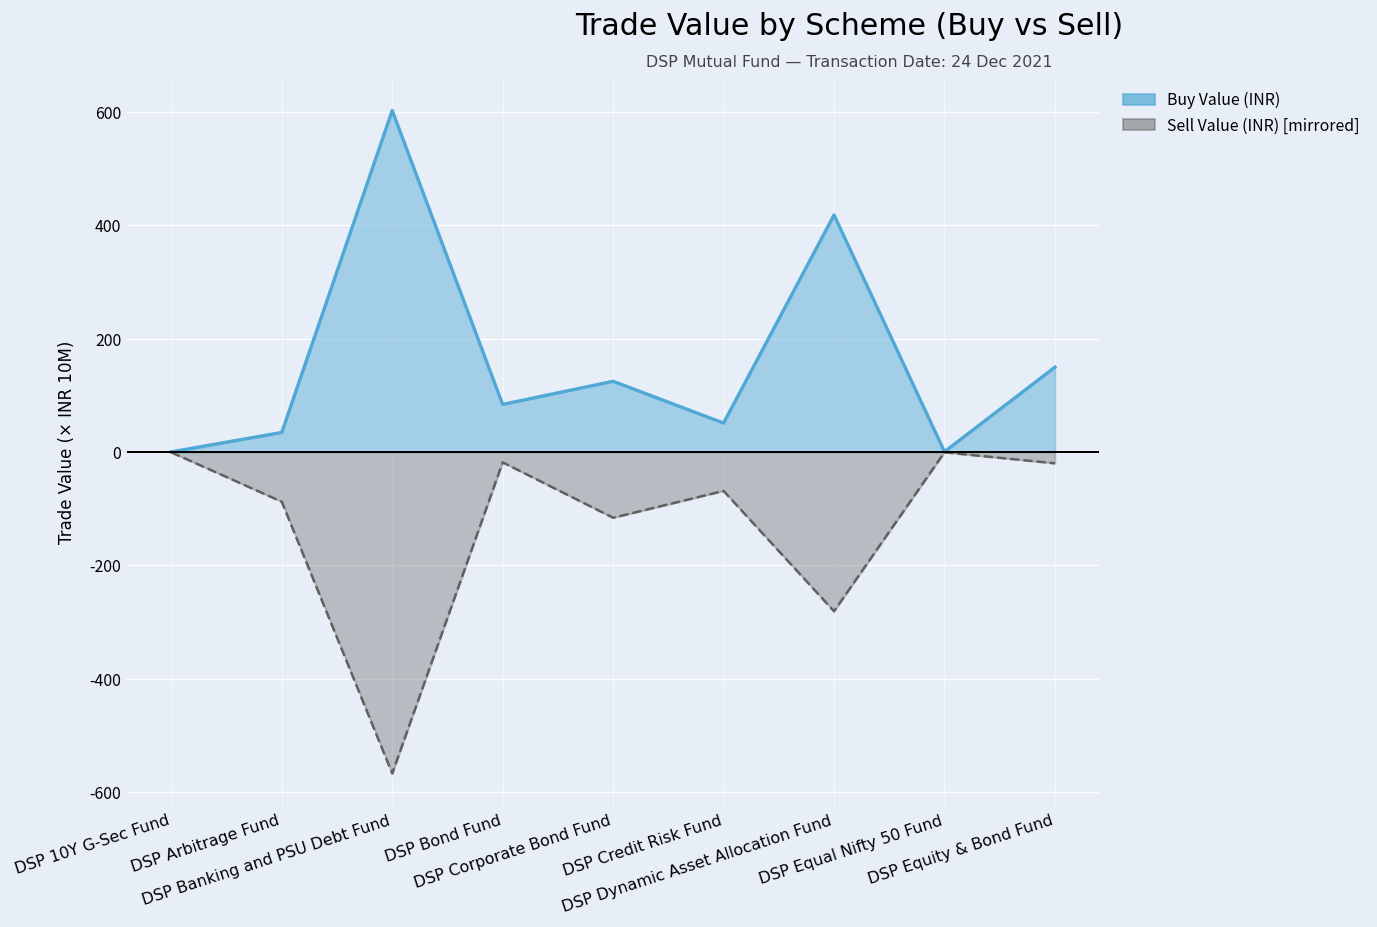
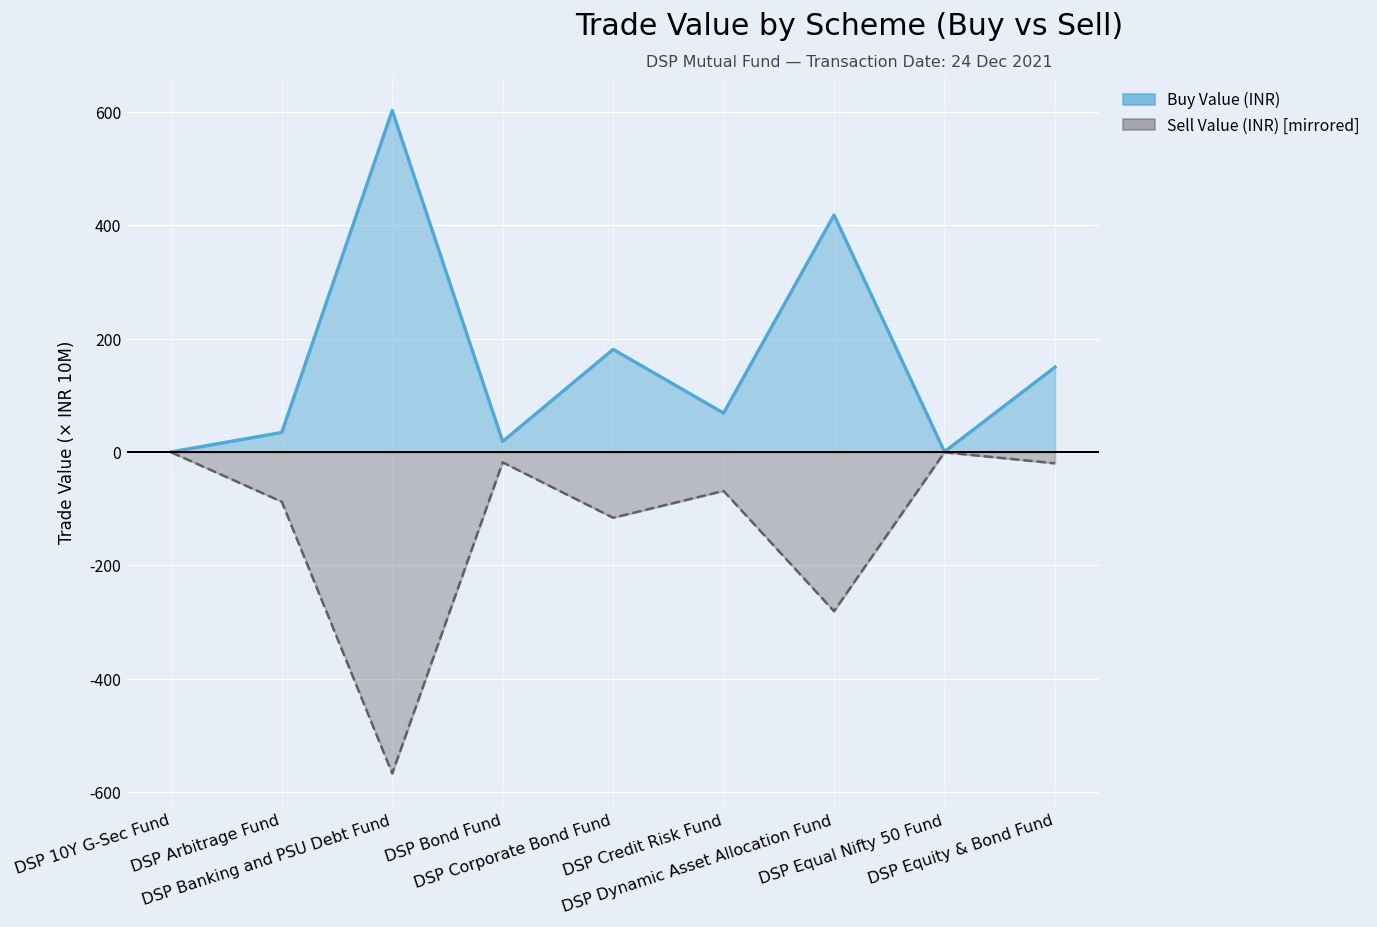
Buy Value (INR), DSP Bond Fund: 80 -> 20
Buy Value (INR), DSP Corporate Bond Fund: 120 -> 180
Buy Value (INR), DSP Credit Risk Fund: 50 -> 70
